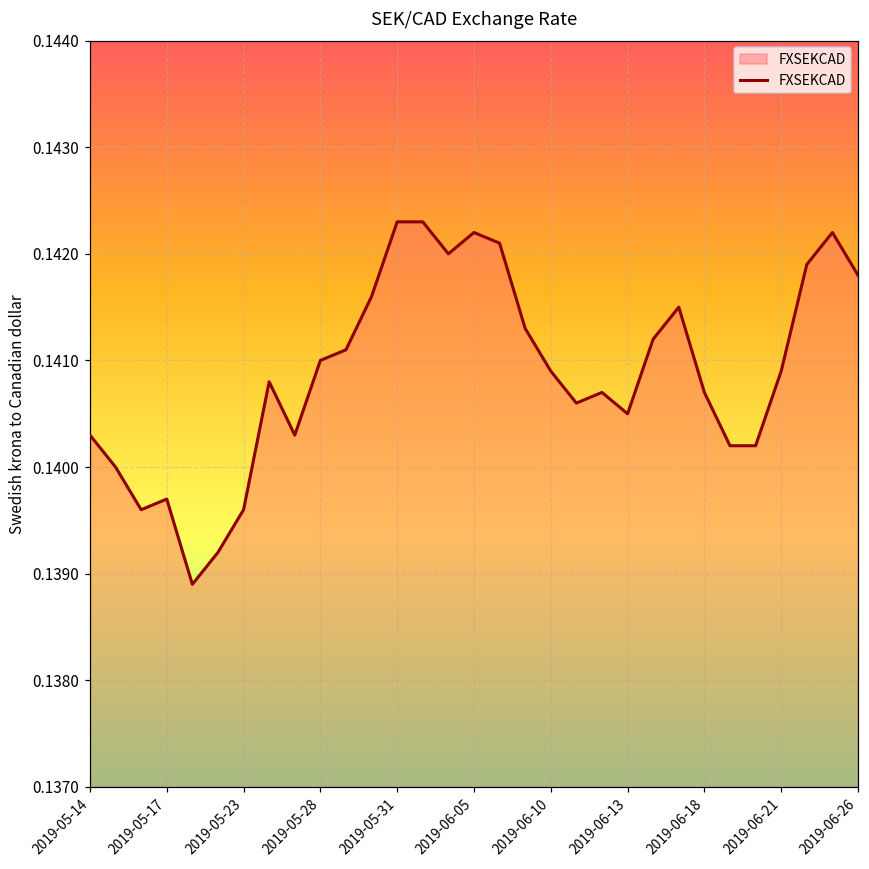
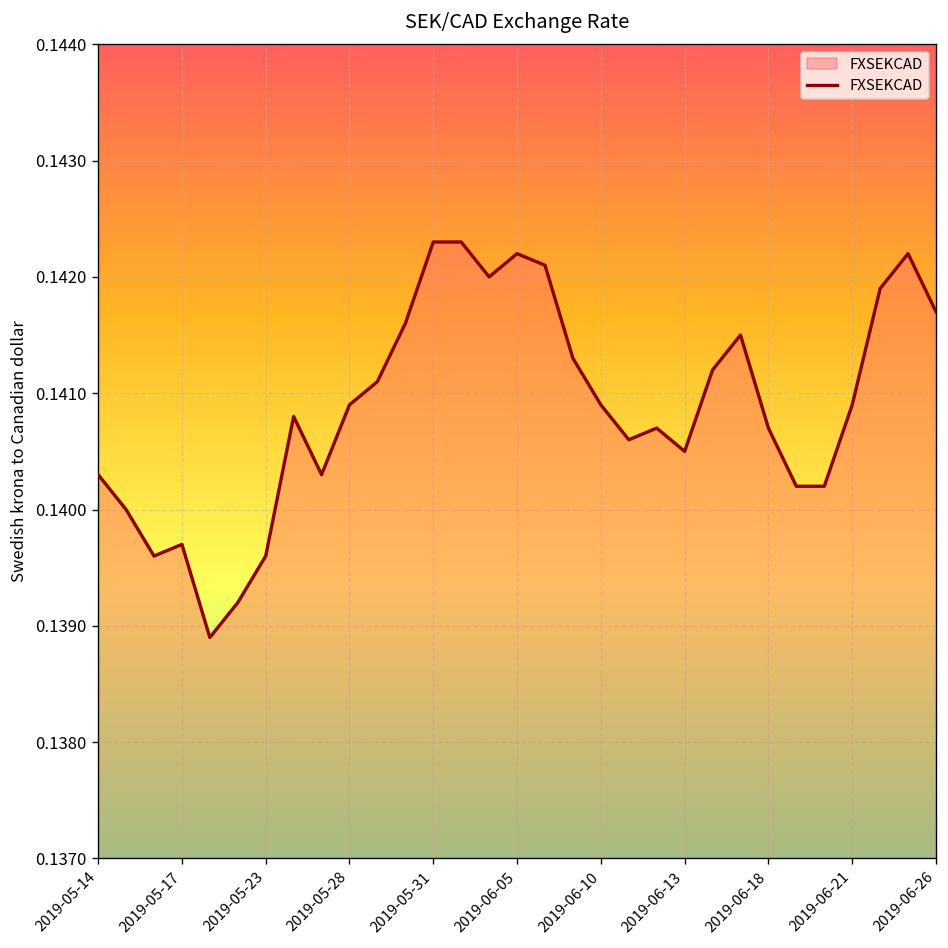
2019-05-28: 0.1410 -> 0.1409
2019-06-26: 0.1418 -> 0.1417
